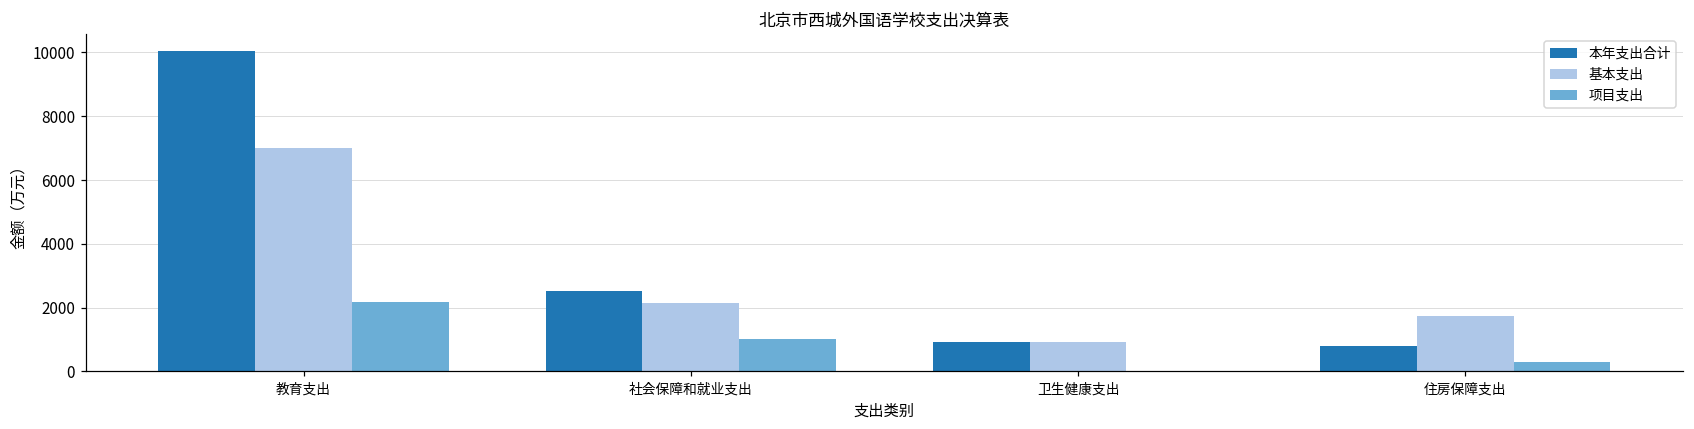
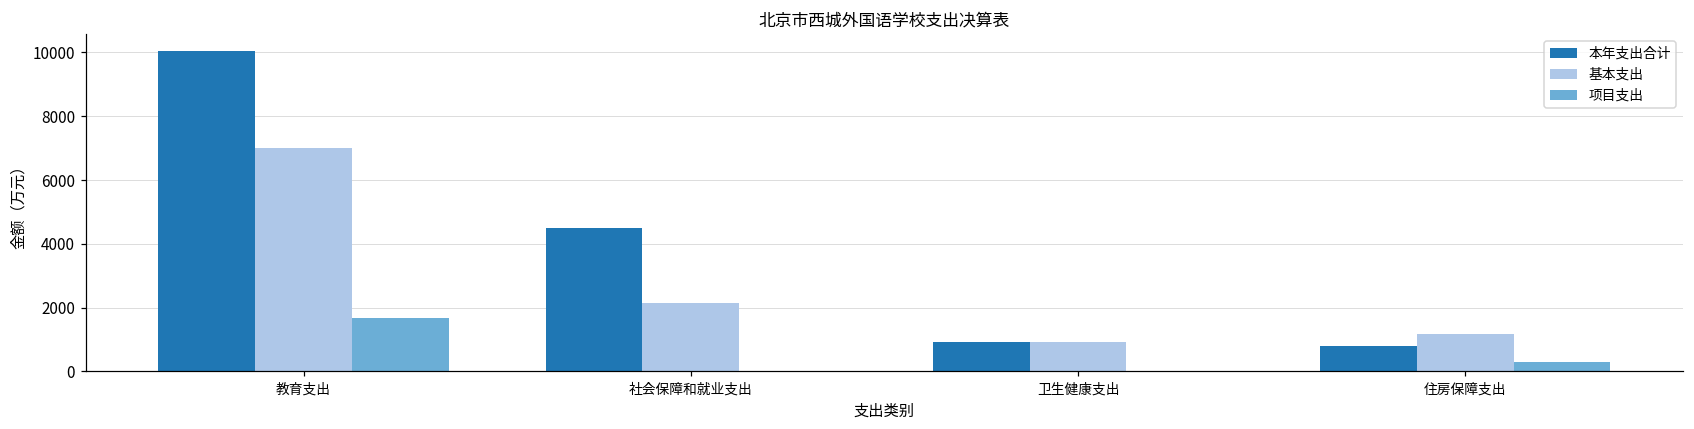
项目支出, 教育支出: 2200 -> 1700
本年支出合计, 社会保障和就业支出: 2500 -> 4500
项目支出, 社会保障和就业支出: 1000 -> 0
基本支出, 住房保障支出: 1700 -> 1200
